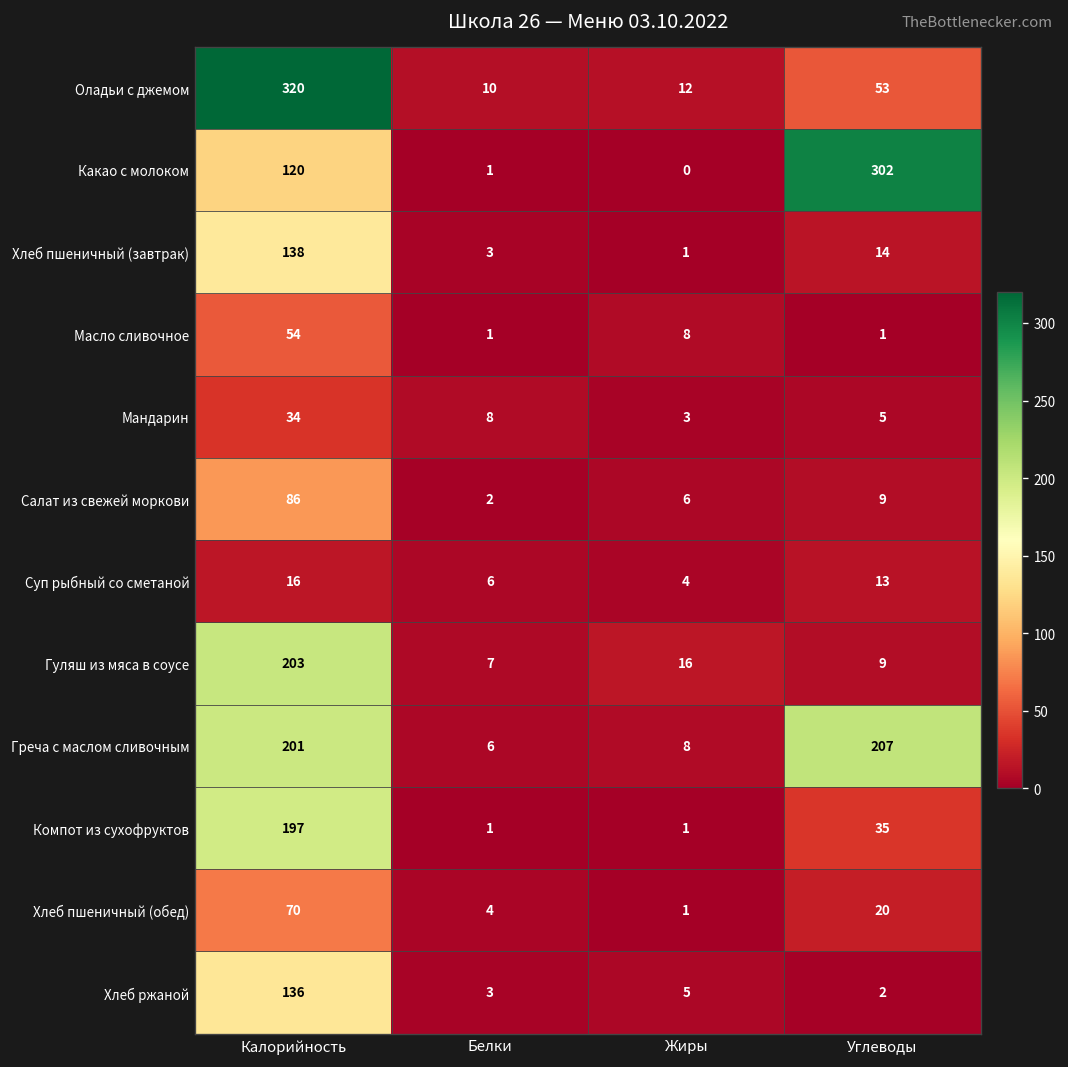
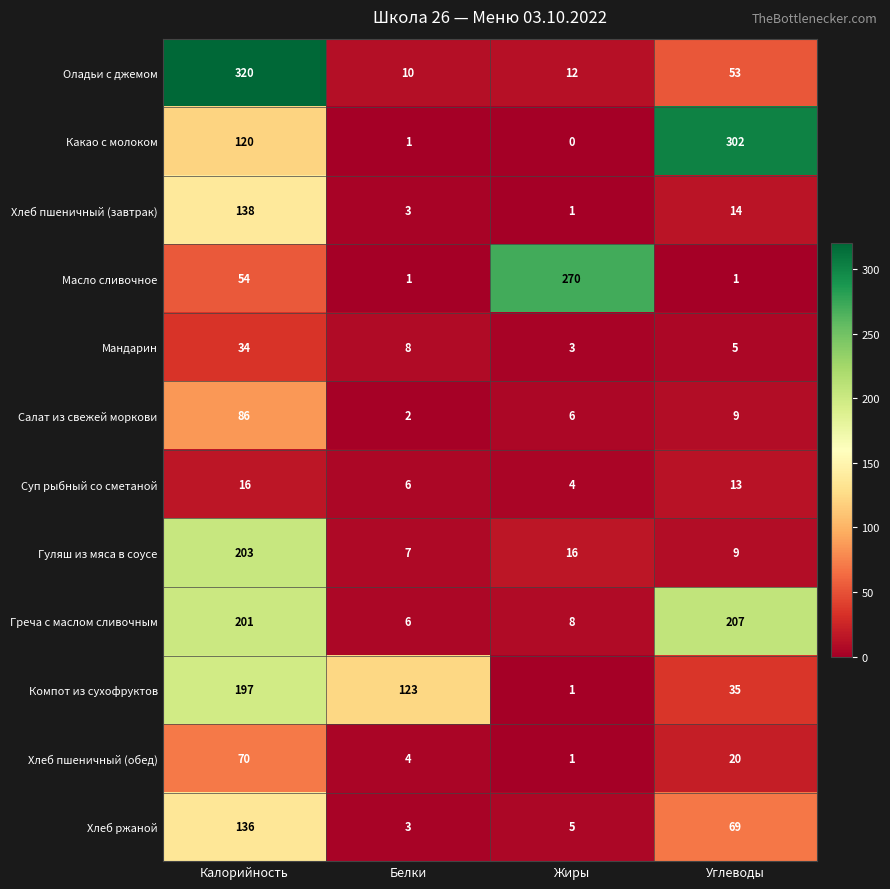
Масло сливочное, Жиры: 8 -> 270
Компот из сухофруктов, Белки: 1 -> 123
Хлеб ржаной, Углеводы: 2 -> 69
